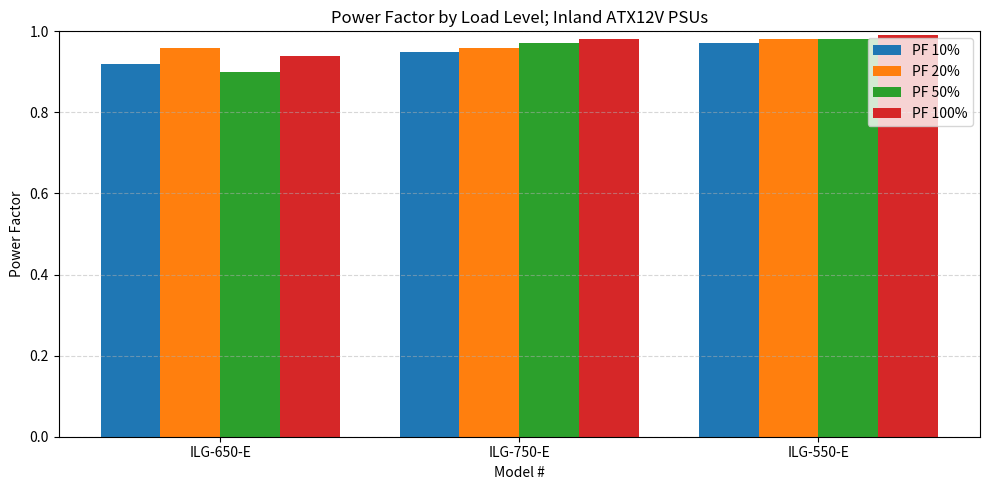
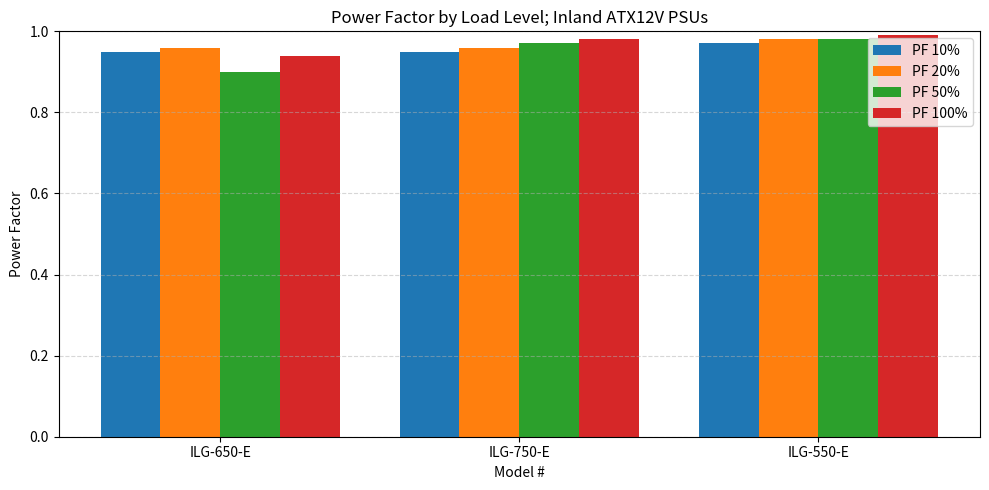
PF 10%, ILG-650-E: 0.92 -> 0.95
